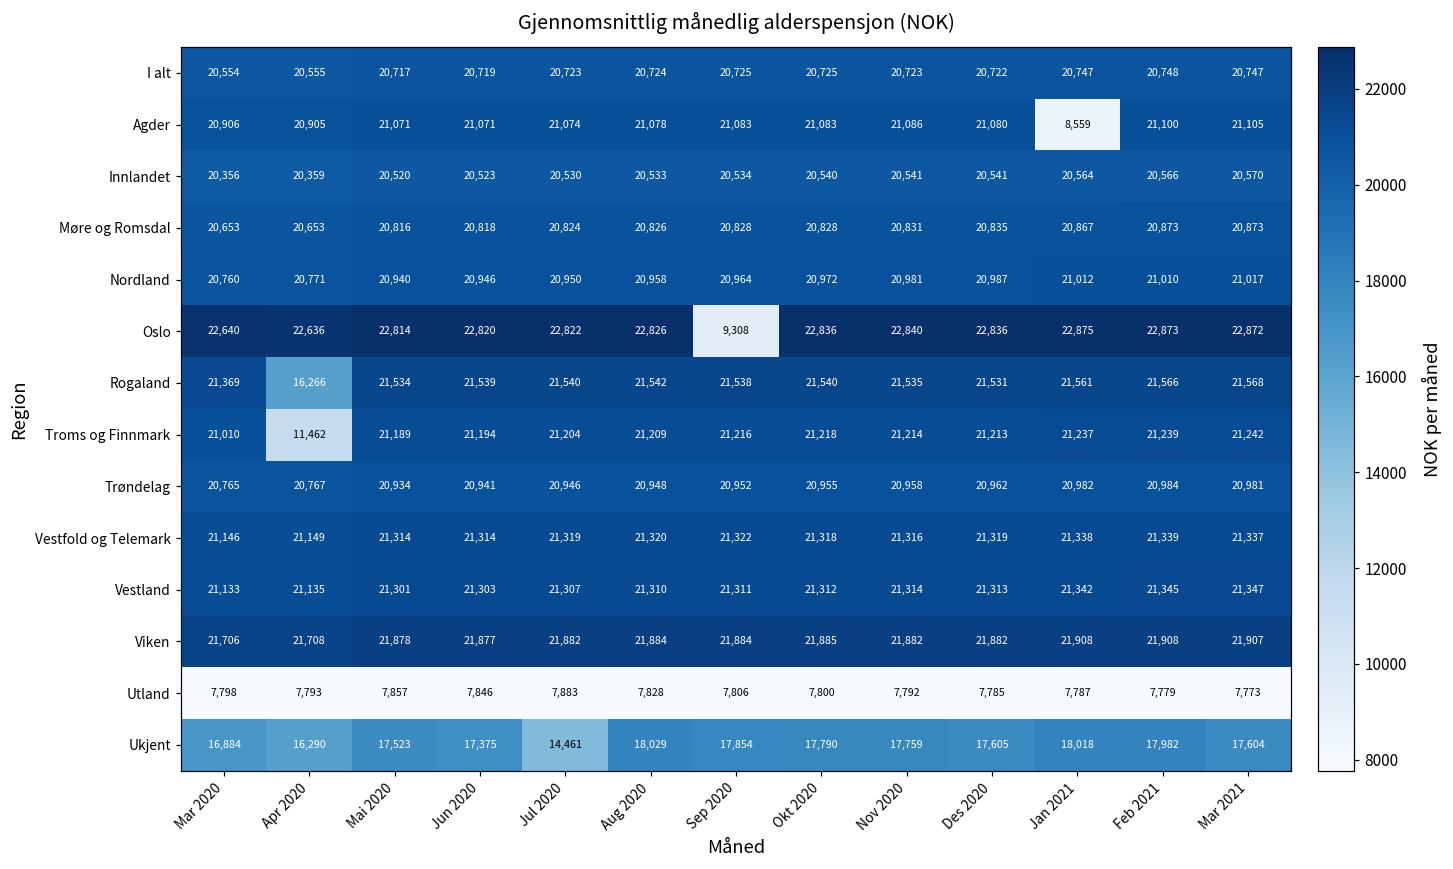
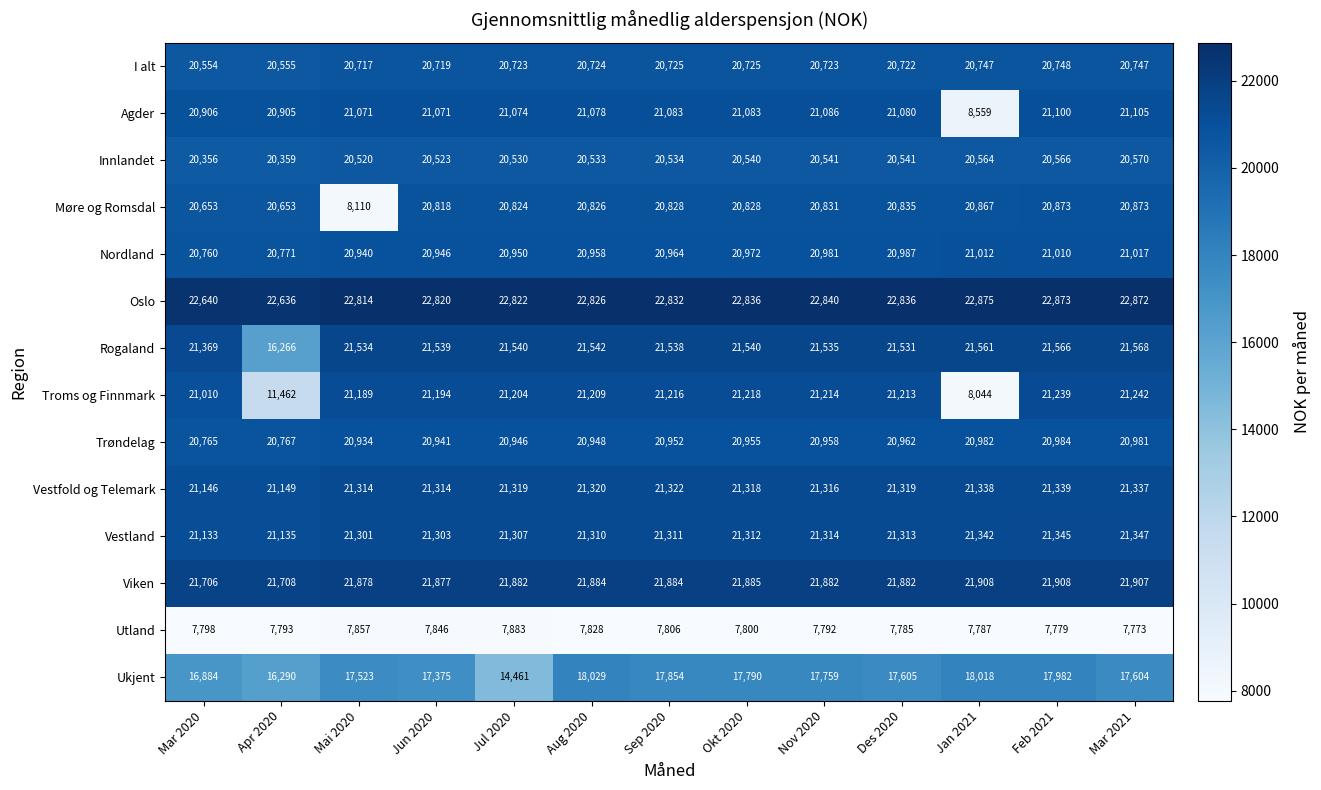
Møre og Romsdal, Mai 2020: 20,816 -> 8,110
Oslo, Sep 2020: 9,308 -> 22,832
Troms og Finnmark, Jan 2021: 21,237 -> 8,044
